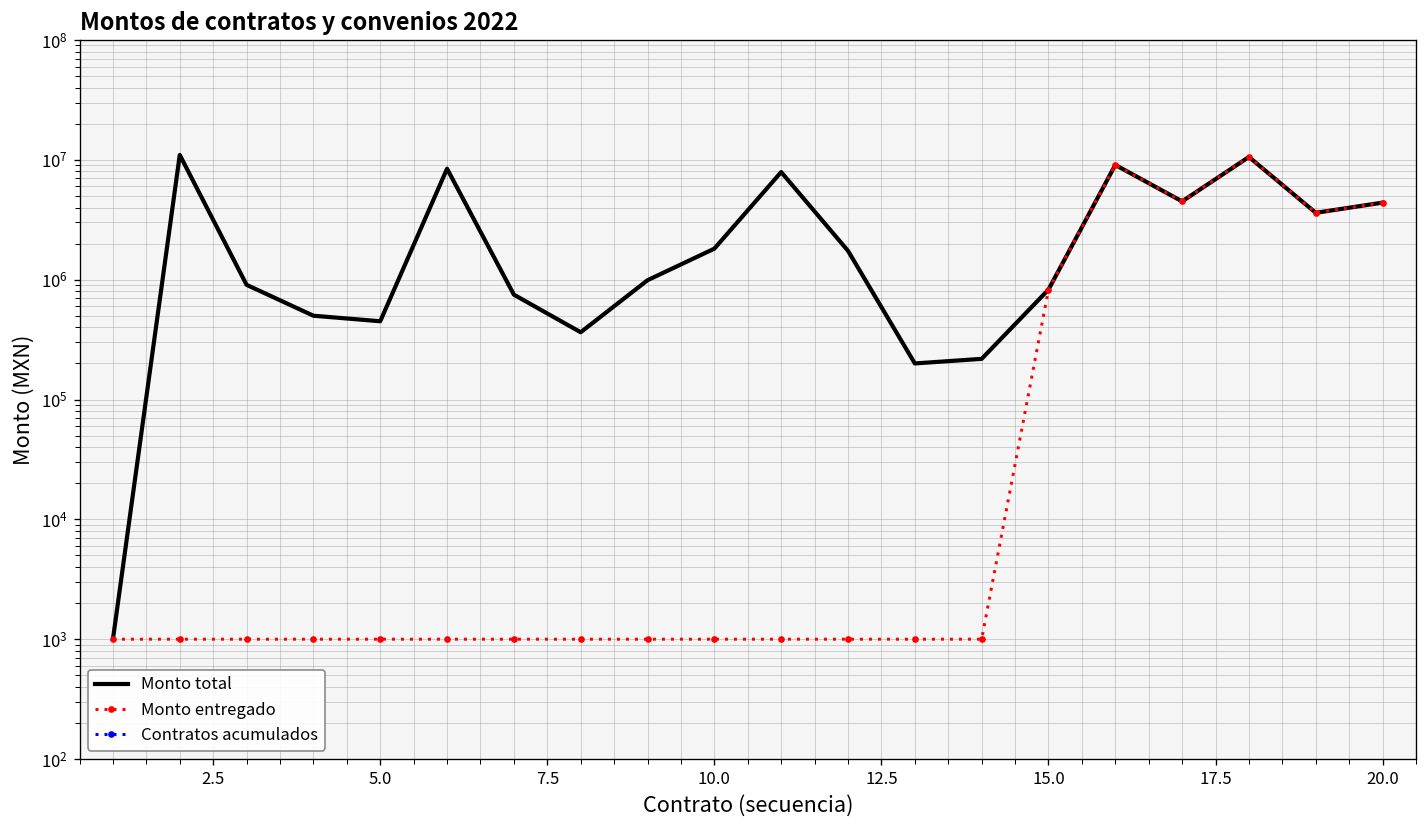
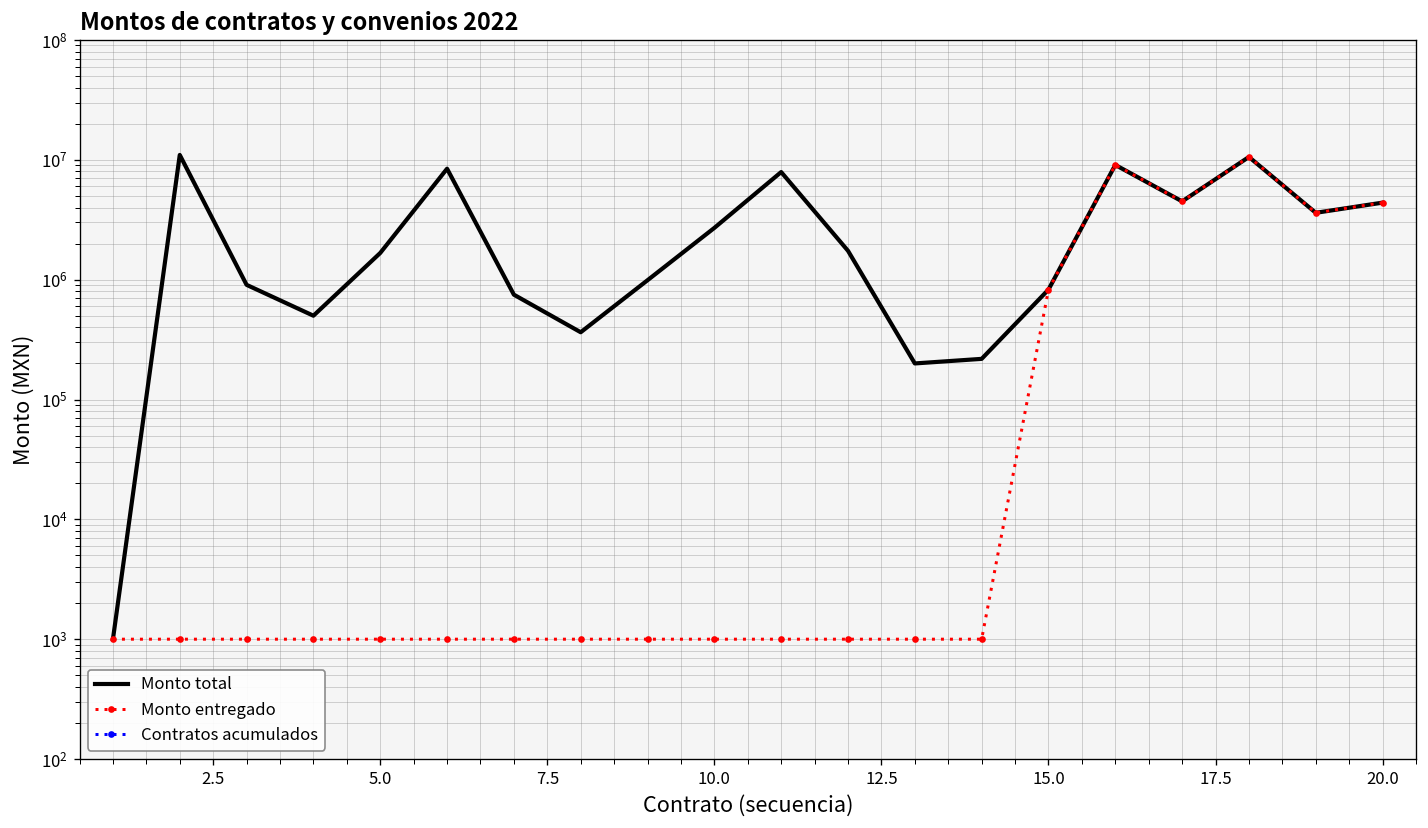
Monto total, 5.0: 400000 -> 1700000
Monto total, 10.0: 1800000 -> 2700000
